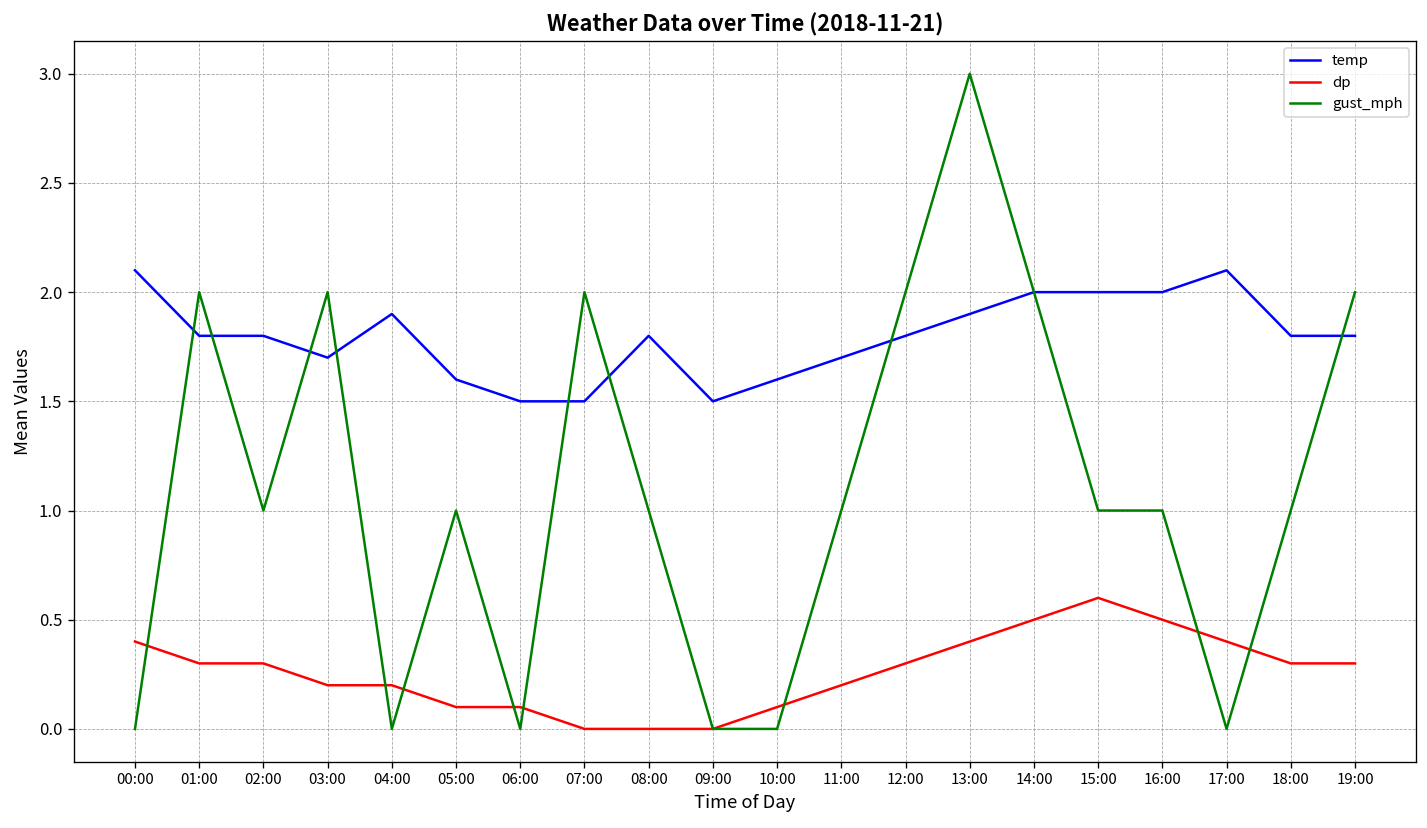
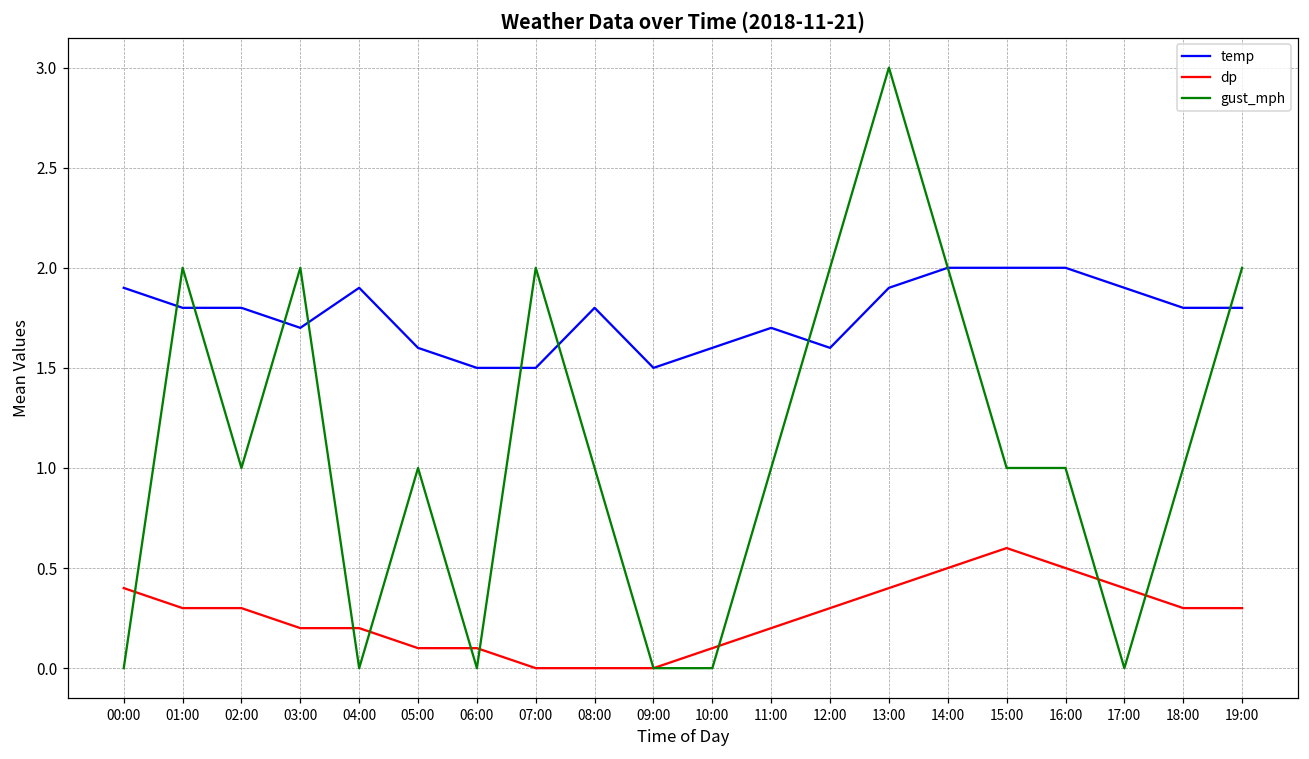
temp, 00:00: 2.1 -> 1.9
temp, 12:00: 1.8 -> 1.6
temp, 17:00: 2.1 -> 1.9
